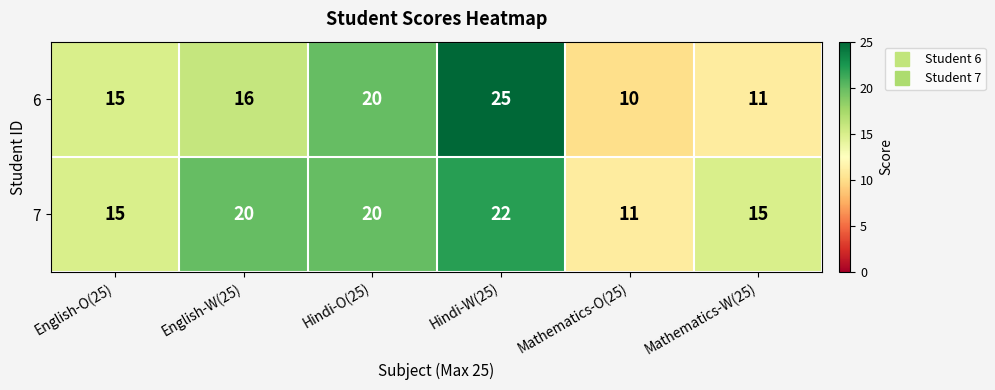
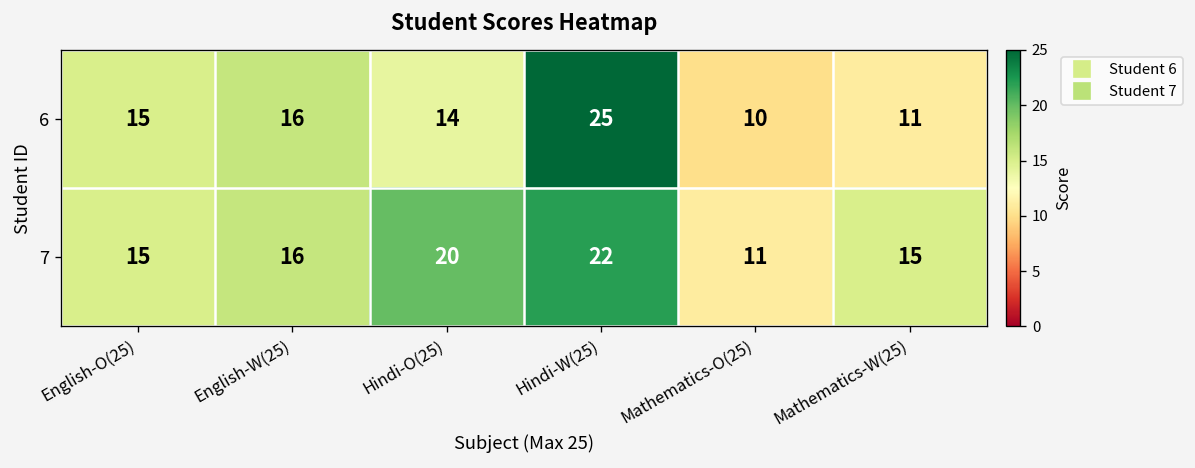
6, Hindi-O(25): 20 -> 14
7, English-W(25): 20 -> 16
